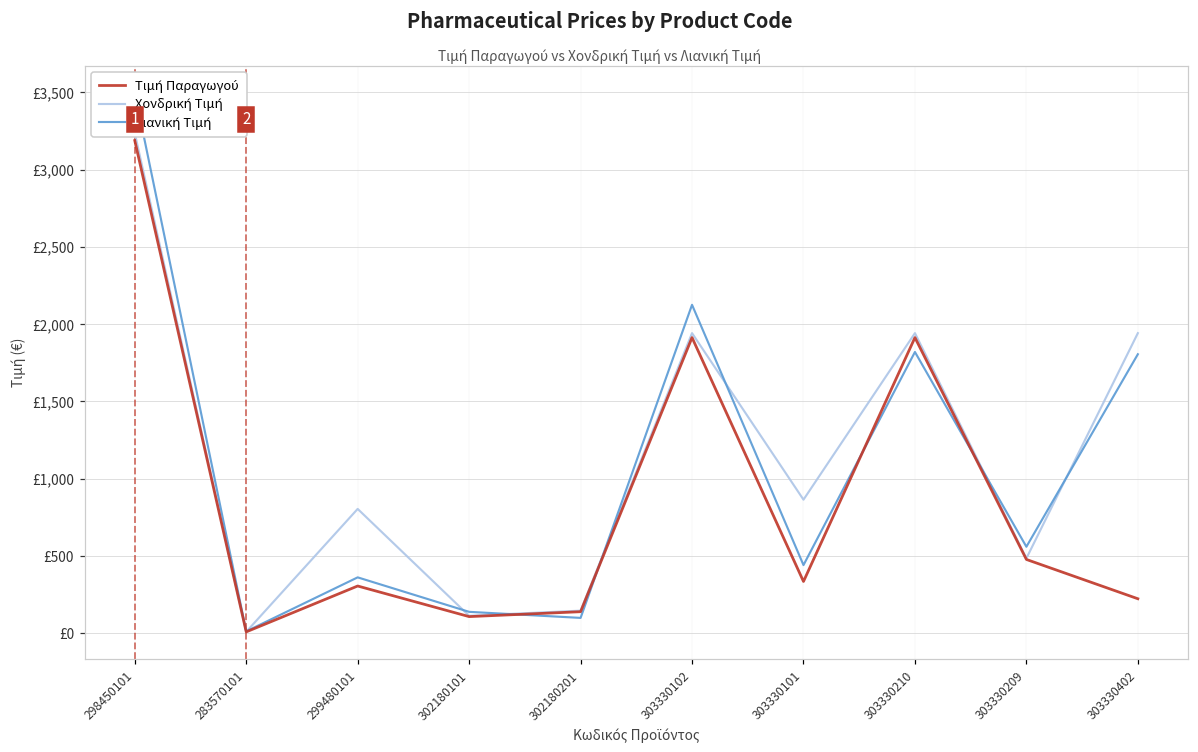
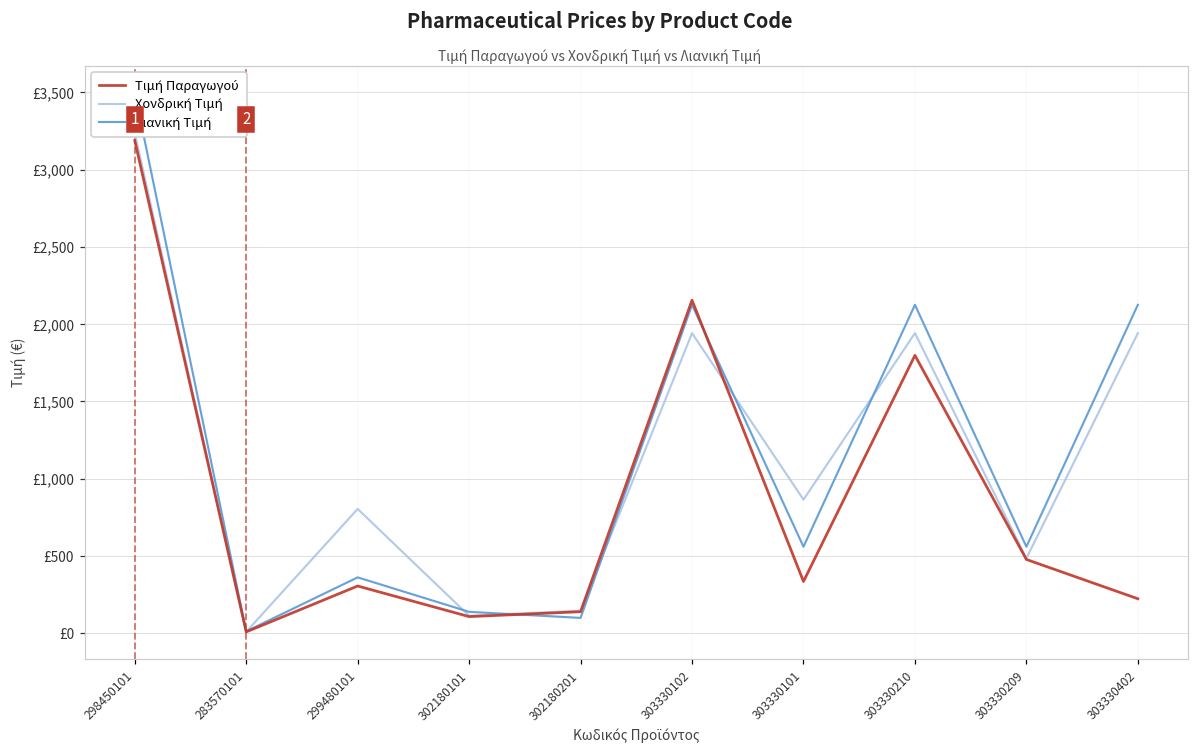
Τιμή Παραγωγού, 303330102: £1,910 -> £2,150
Λιανική Τιμή, 303330101: £440 -> £560
Τιμή Παραγωγού, 303330210: £1,910 -> £1,800
Λιανική Τιμή, 303330210: £1,820 -> £2,120
Λιανική Τιμή, 303330402: £1,800 -> £2,120
